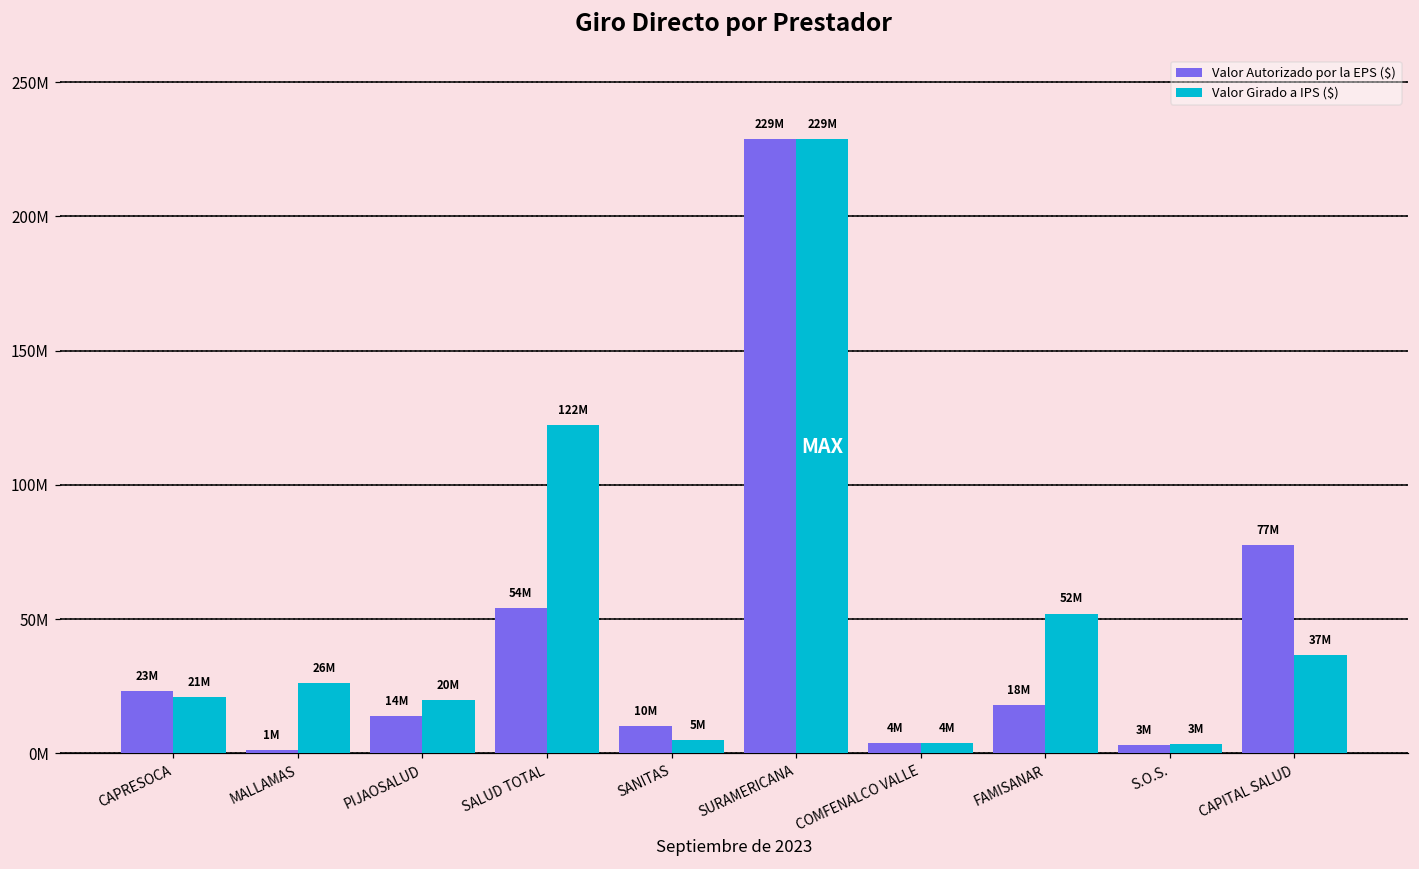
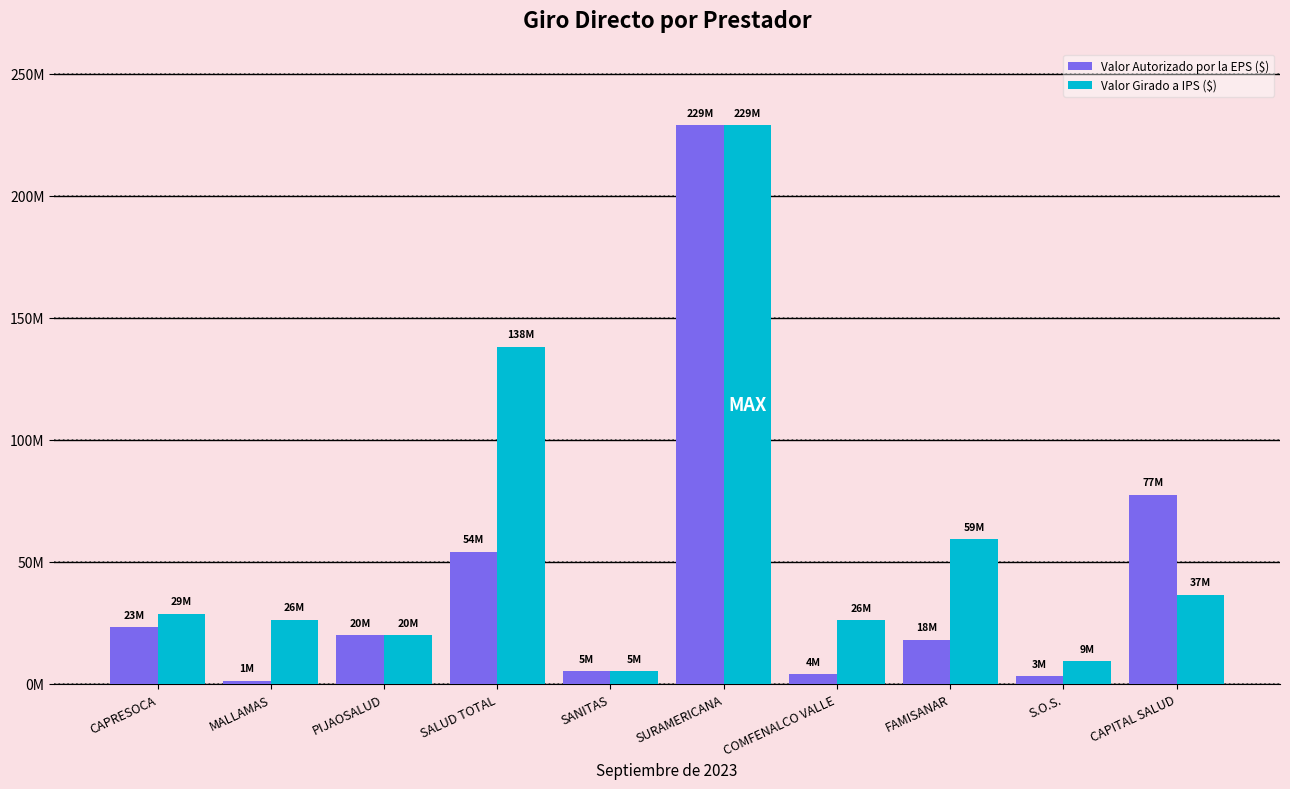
Valor Girado a IPS ($), CAPRESOCA: 21M -> 29M
Valor Autorizado por la EPS ($), PIJAOSALUD: 14M -> 20M
Valor Girado a IPS ($), SALUD TOTAL: 122M -> 138M
Valor Autorizado por la EPS ($), SANITAS: 10M -> 5M
Valor Girado a IPS ($), COMFENALCO VALLE: 4M -> 26M
Valor Girado a IPS ($), FAMISANAR: 52M -> 59M
Valor Girado a IPS ($), S.O.S.: 3M -> 9M
